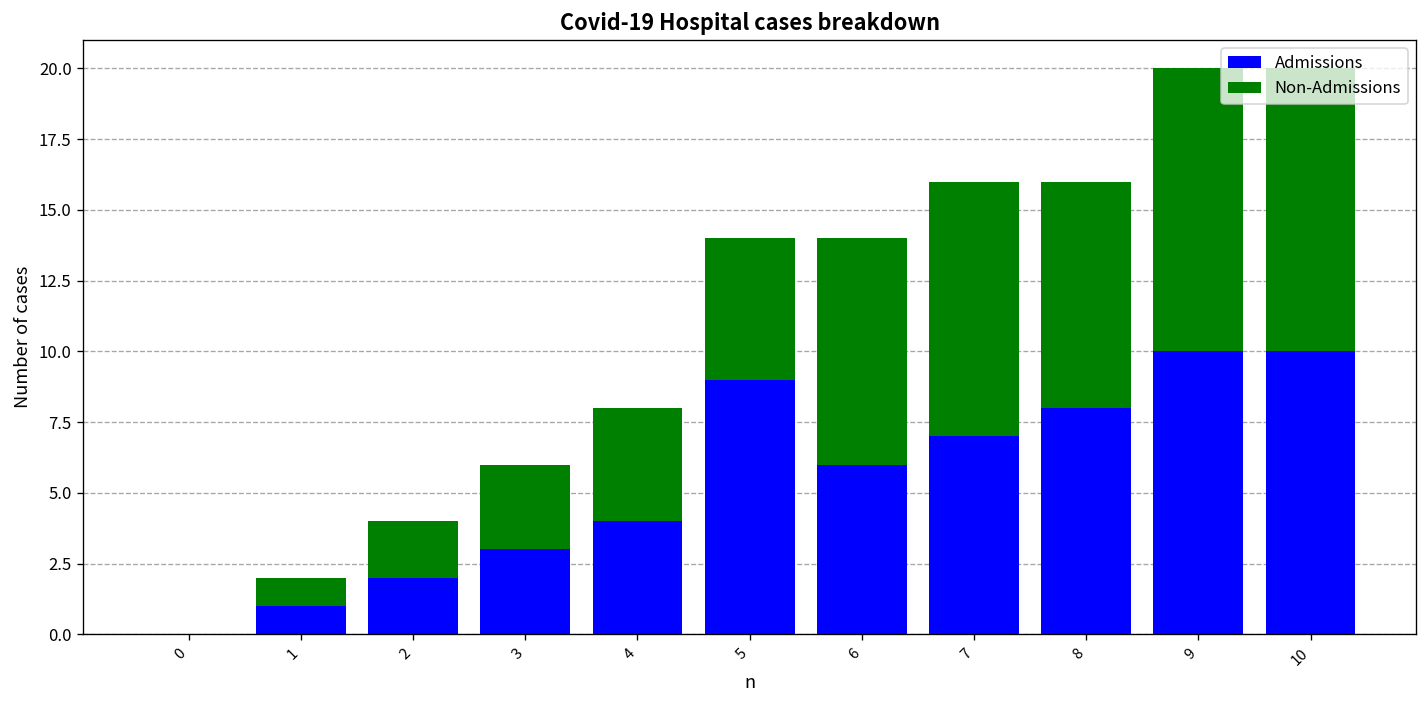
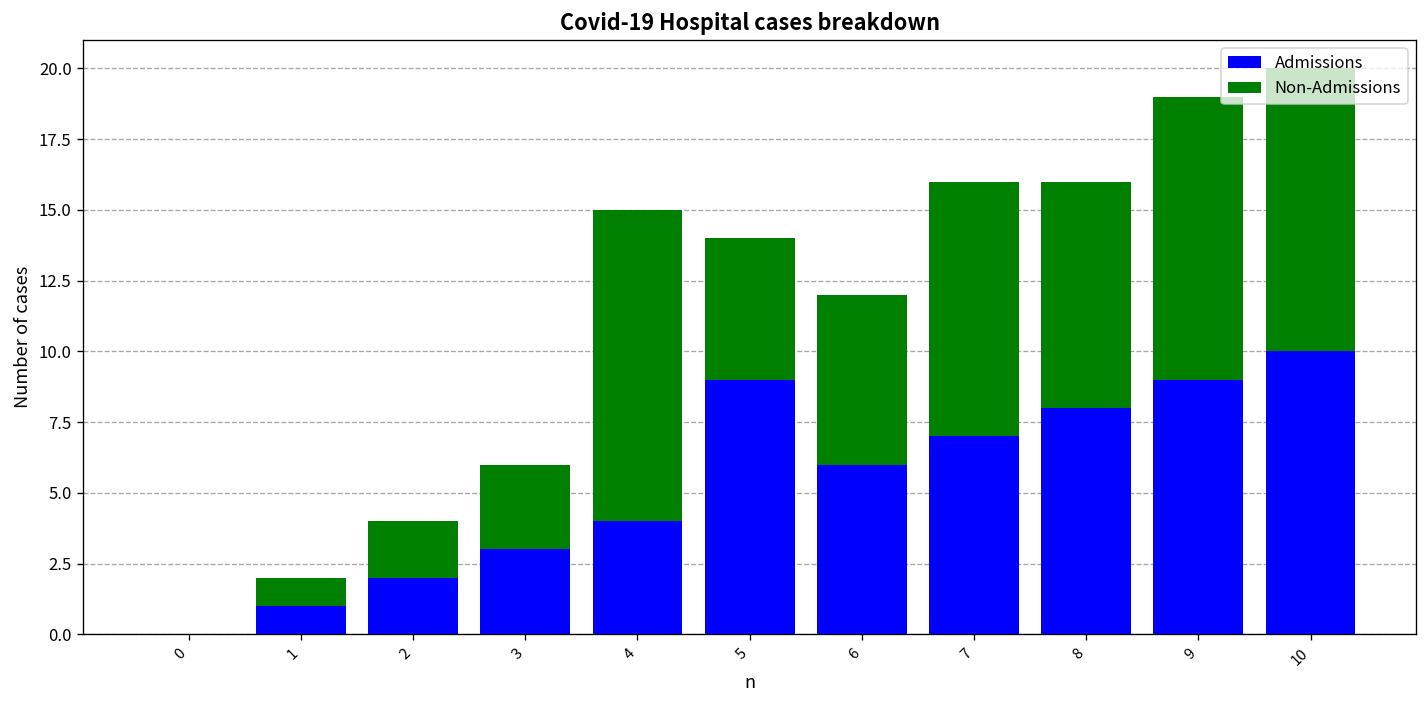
Non-Admissions, 4: 4 -> 11
Non-Admissions, 6: 8 -> 6
Admissions, 9: 10 -> 9
